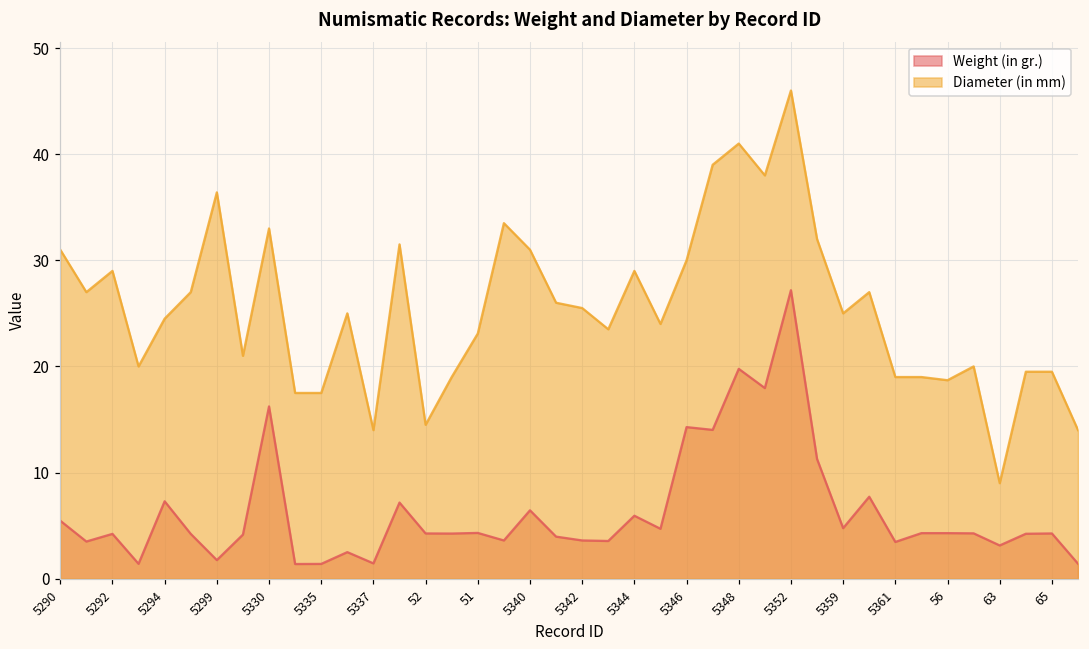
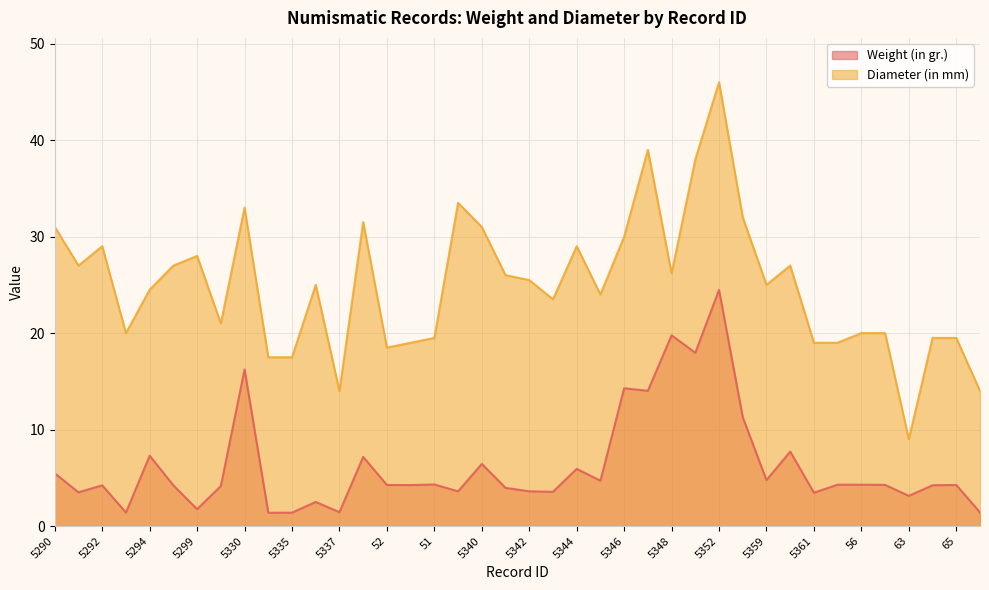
Diameter (in mm), 5299: 36 -> 28
Diameter (in mm), 52: 15 -> 19
Diameter (in mm), 51: 23 -> 20
Diameter (in mm), 5348: 41 -> 26
Weight (in gr.), 5352: 27 -> 24
Diameter (in mm), 56: 19 -> 20
